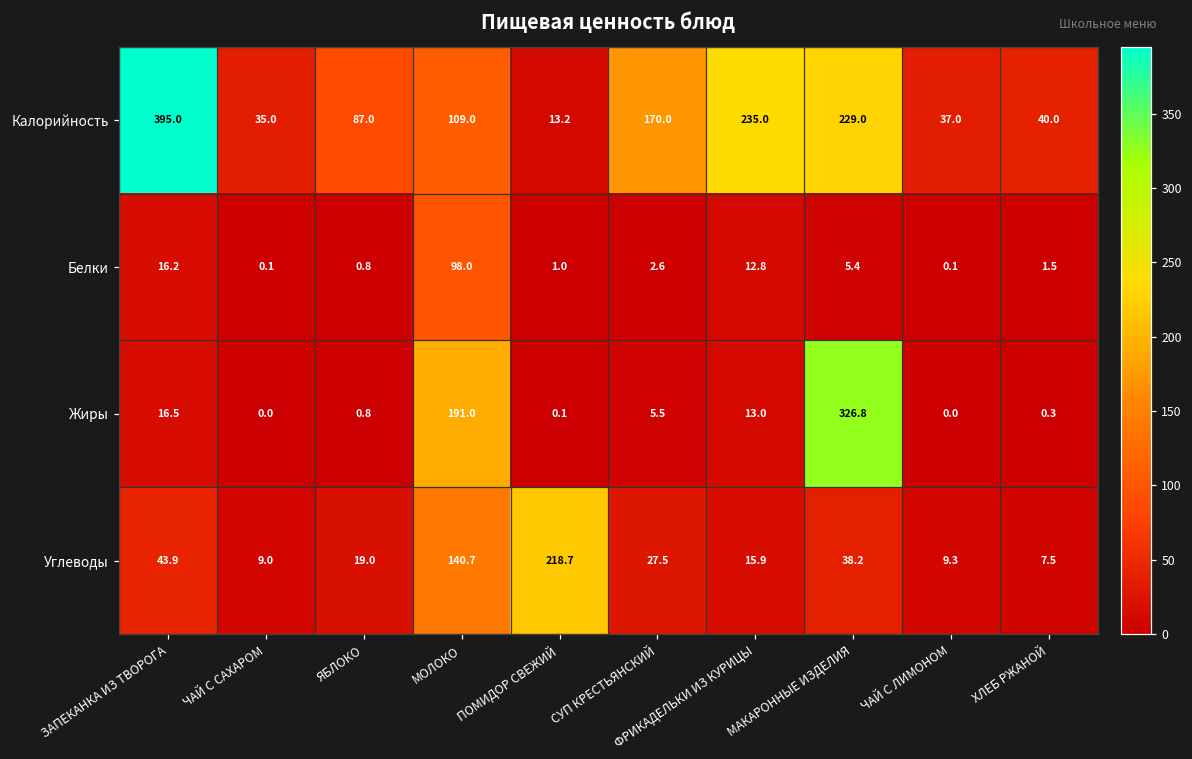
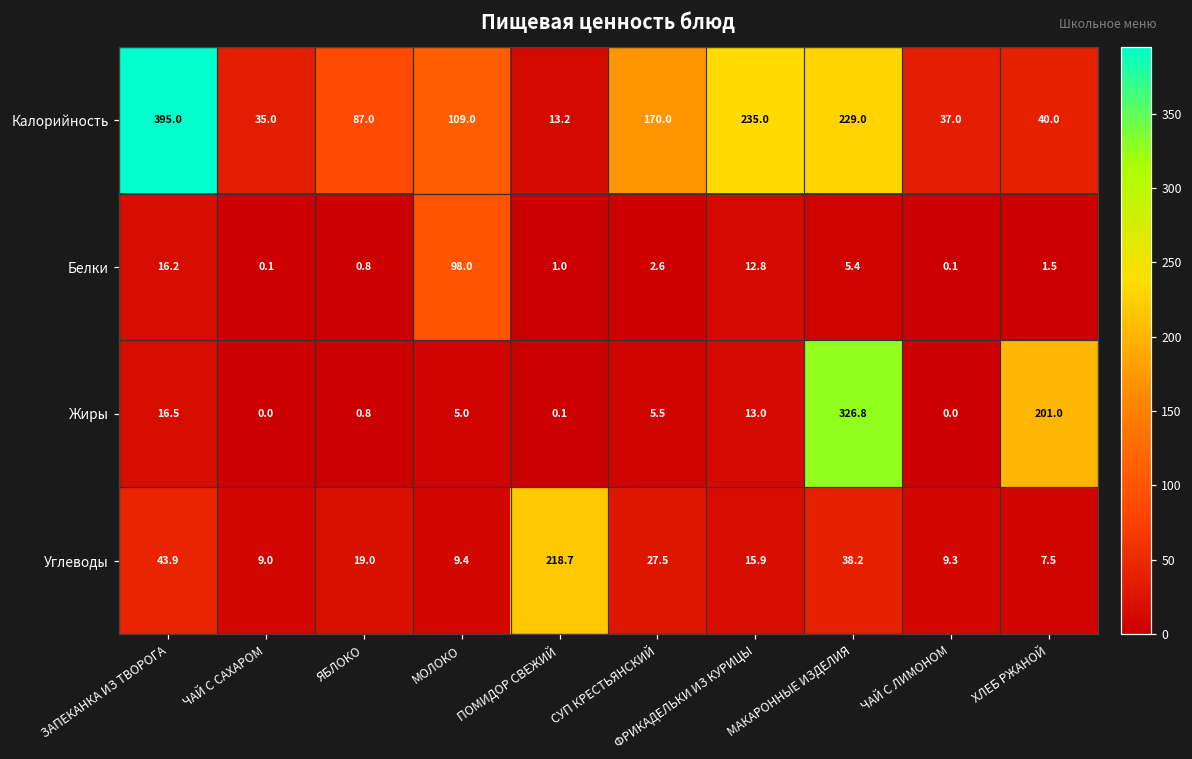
Жиры, МОЛОКО: 191.0 -> 5.0
Жиры, ХЛЕБ РЖАНОЙ: 0.3 -> 201.0
Углеводы, МОЛОКО: 140.7 -> 9.4
